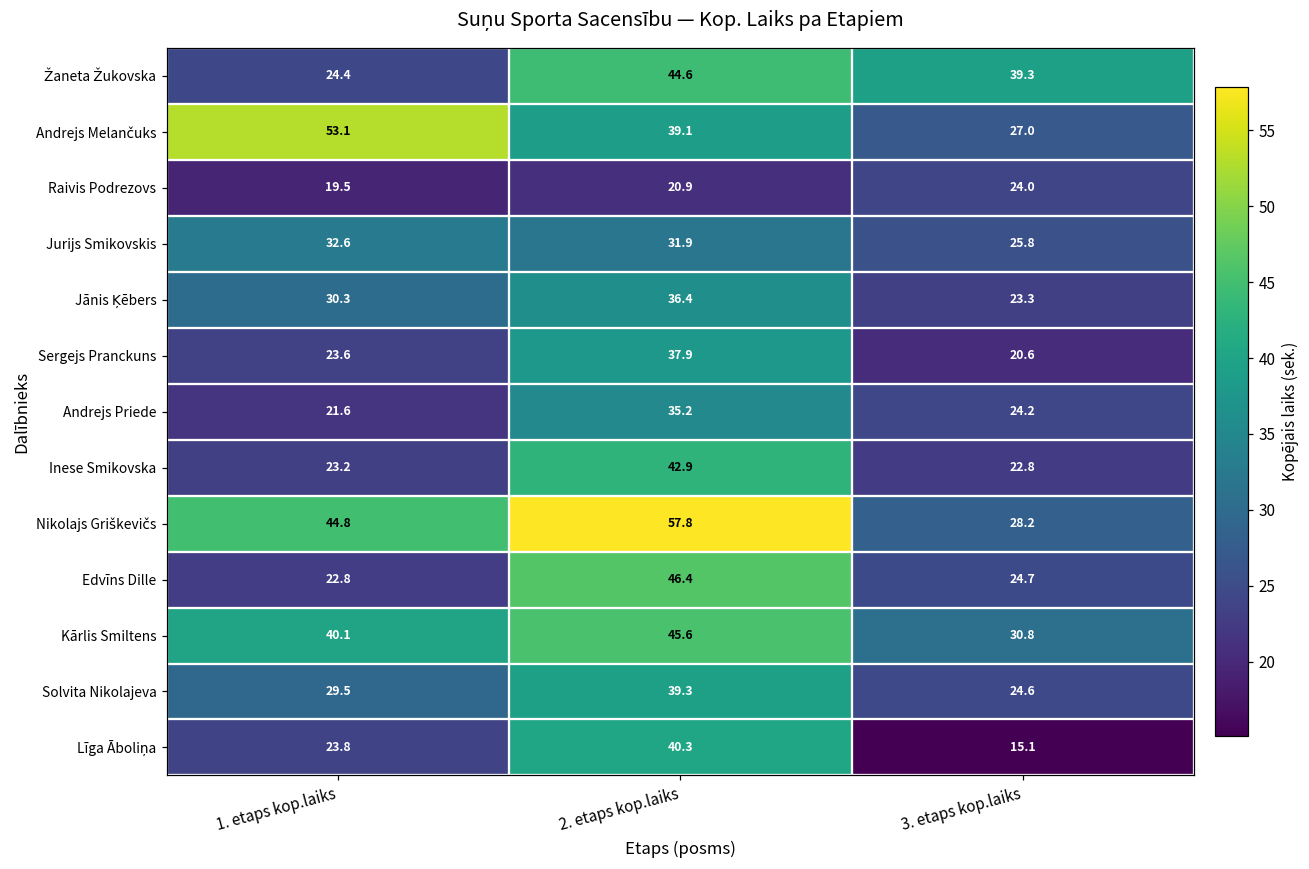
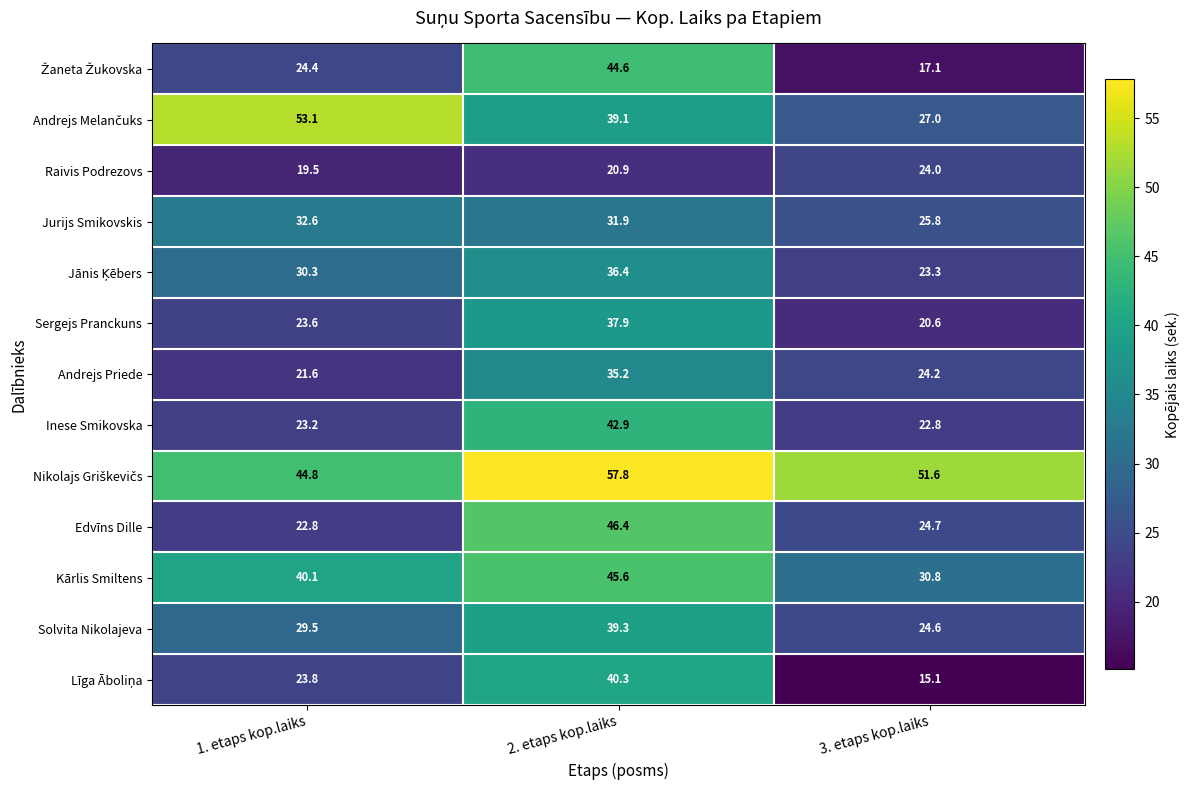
Žaneta Žukovska, 3. etaps kop.laiks: 39.3 -> 17.1
Nikolajs Griškevičs, 3. etaps kop.laiks: 28.2 -> 51.6
